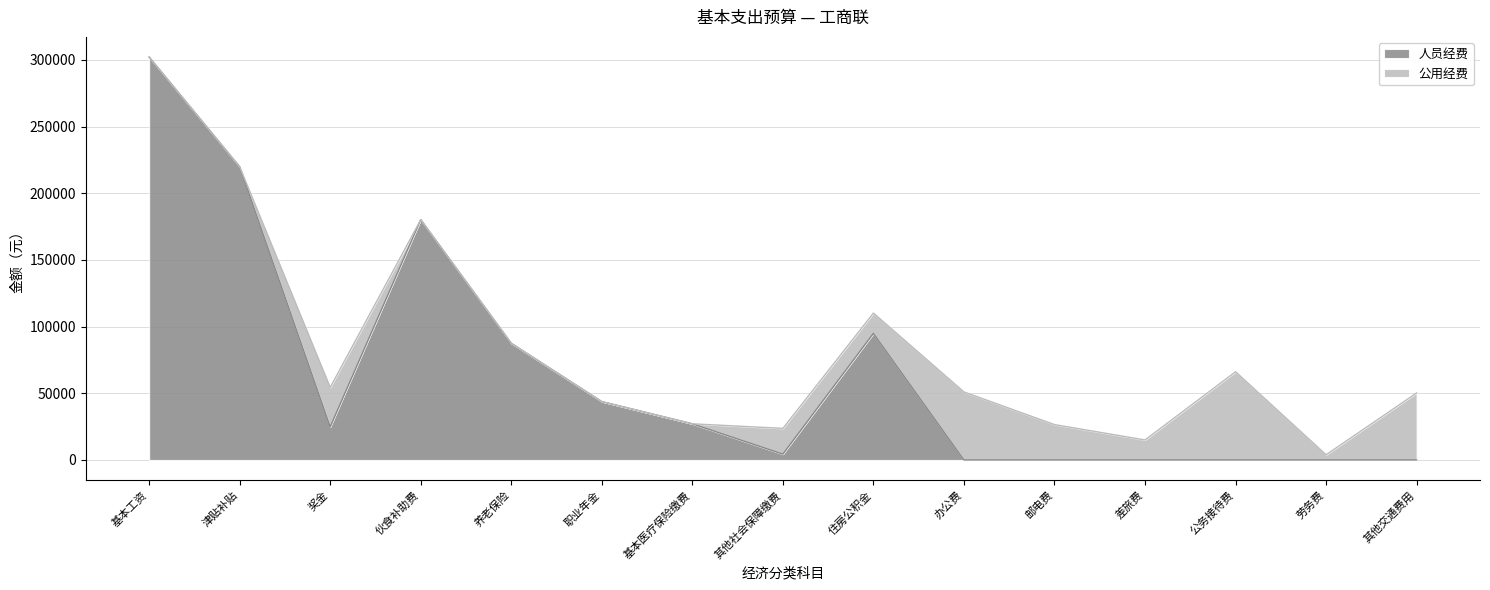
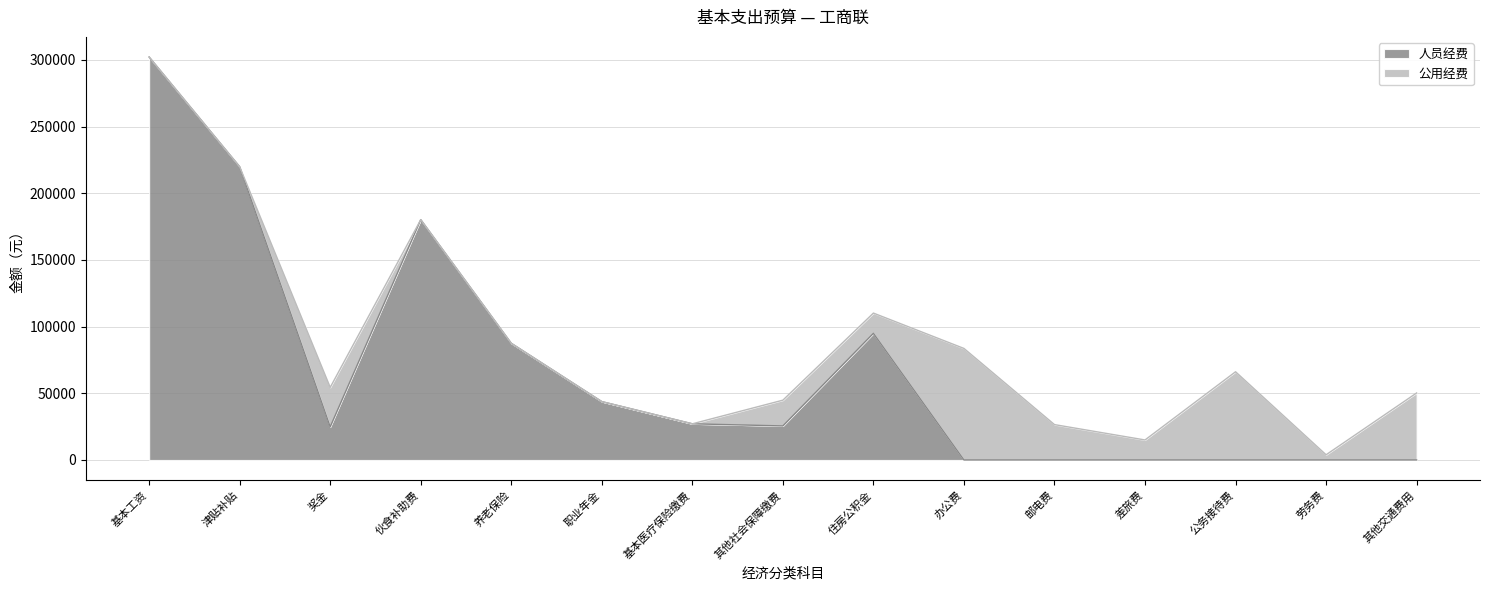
人员经费, 其他社会保障缴费: 4000 -> 26000
公用经费, 办公费: 51000 -> 84000
